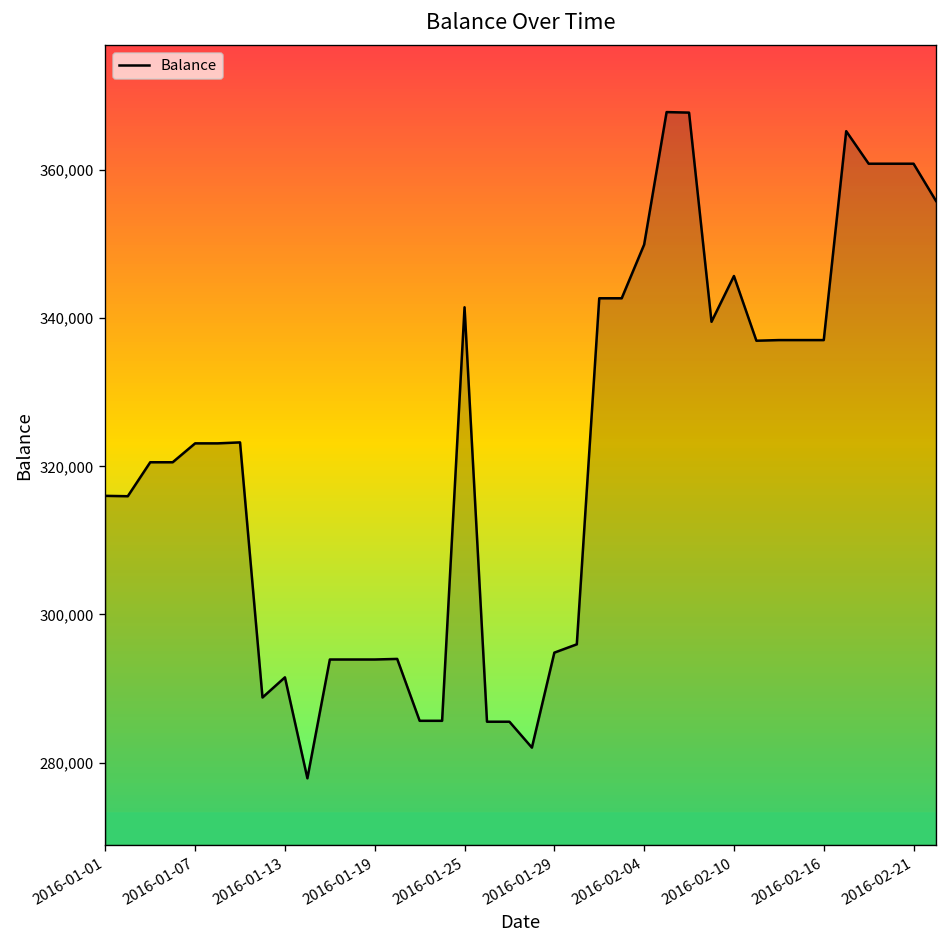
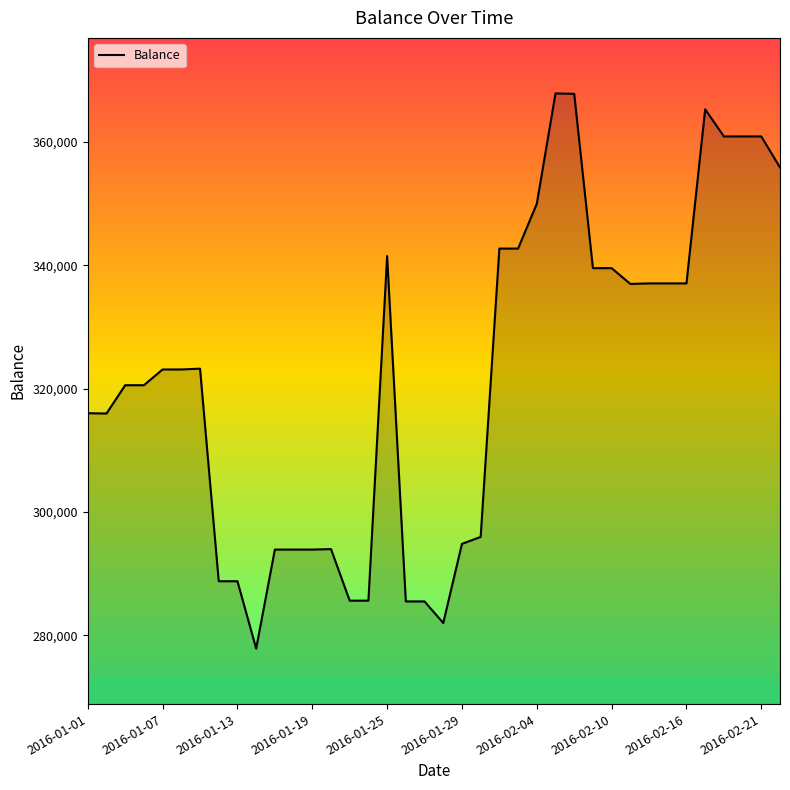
2016-01-13: 292,000 -> 289,000
2016-02-10: 346,000 -> 340,000
